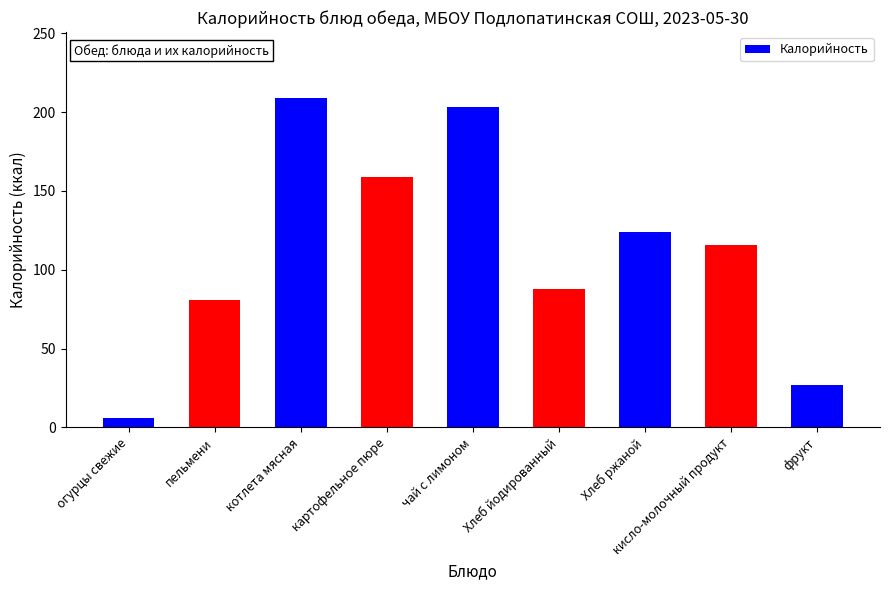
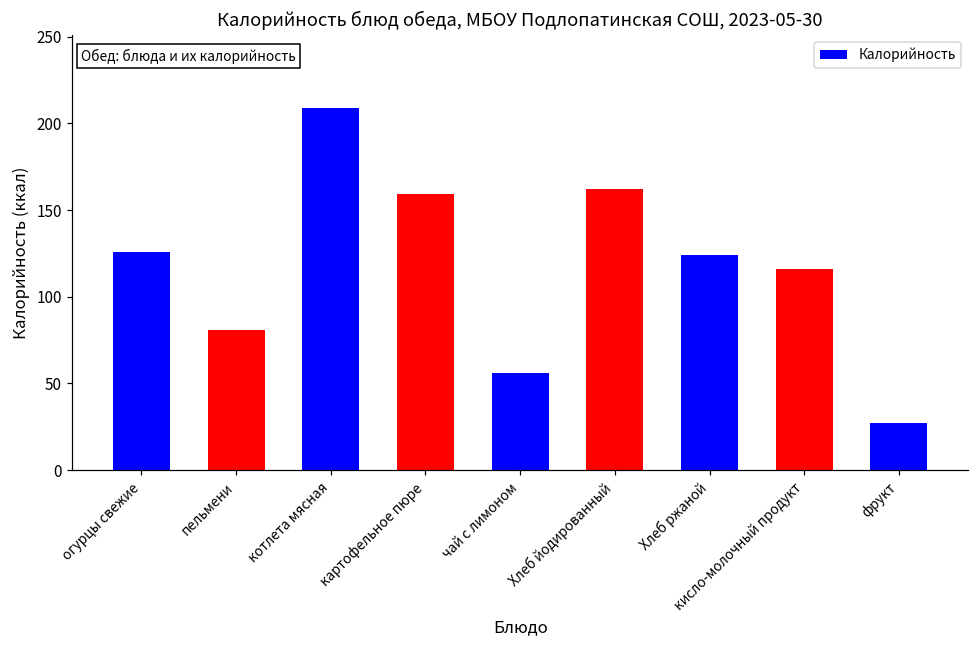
огурцы свежие: 6 -> 126
чай с лимоном: 203 -> 56
Хлеб йодированный: 88 -> 162
